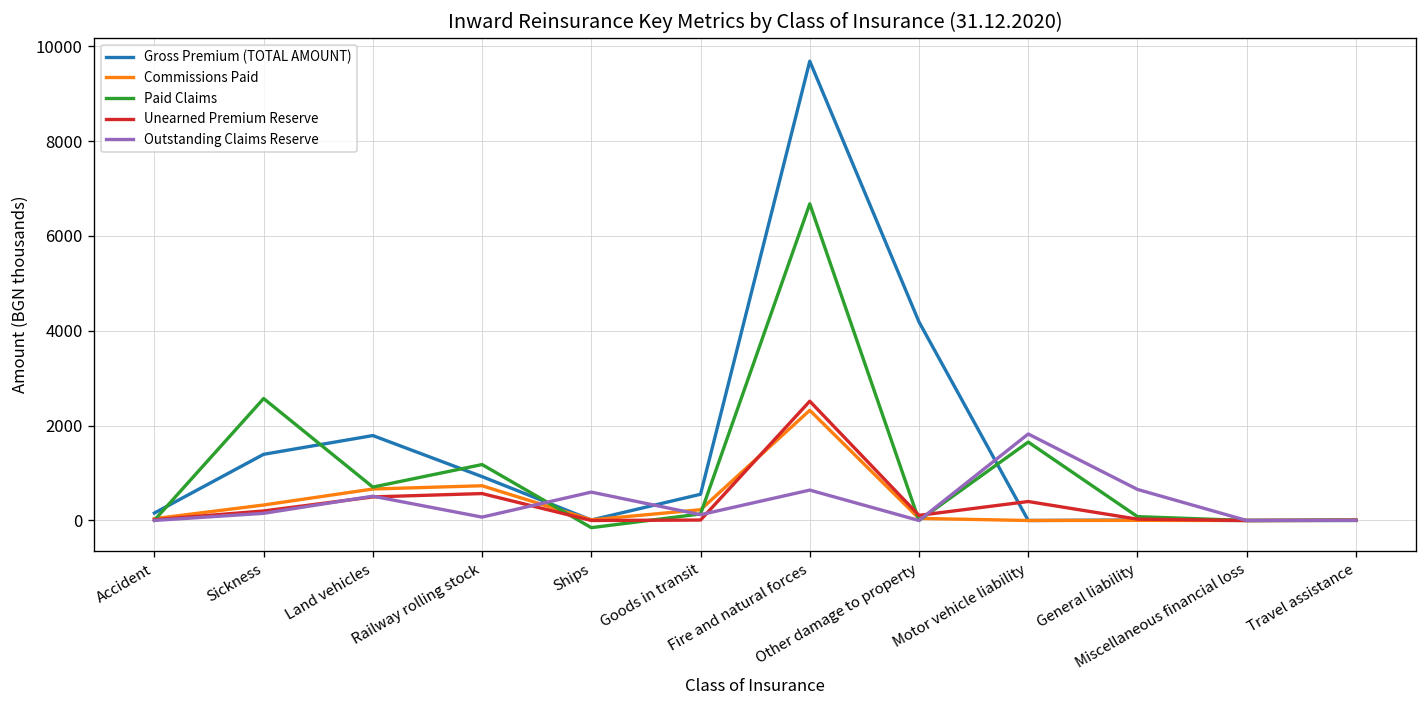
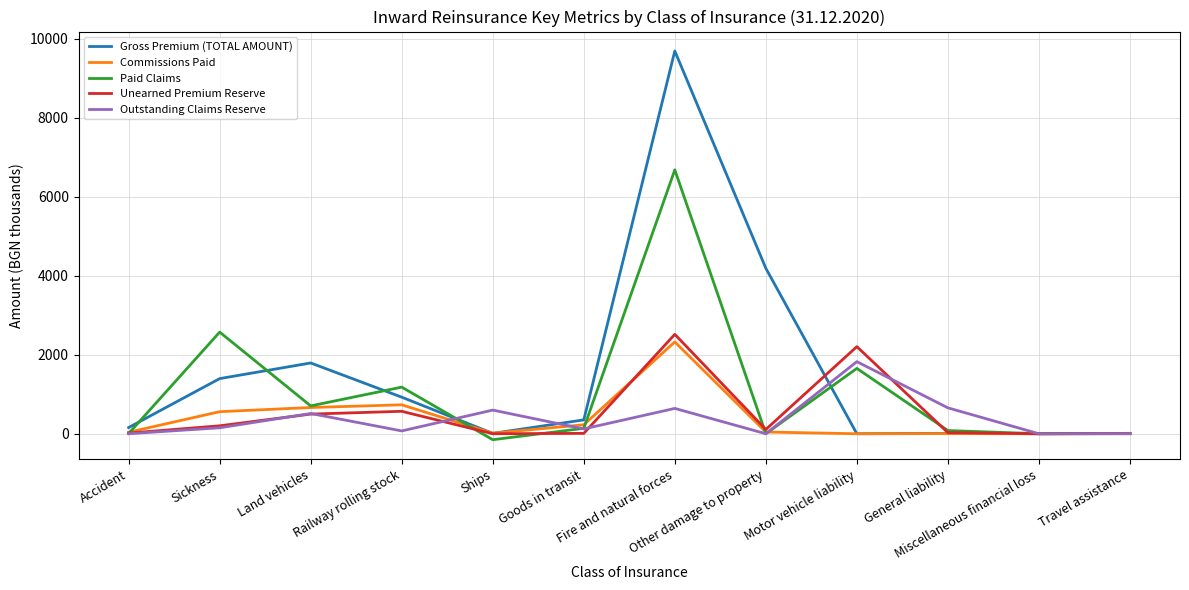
Commissions Paid, Sickness: 300 -> 600
Gross Premium (TOTAL AMOUNT), Goods in transit: 600 -> 400
Unearned Premium Reserve, Motor vehicle liability: 400 -> 2200
